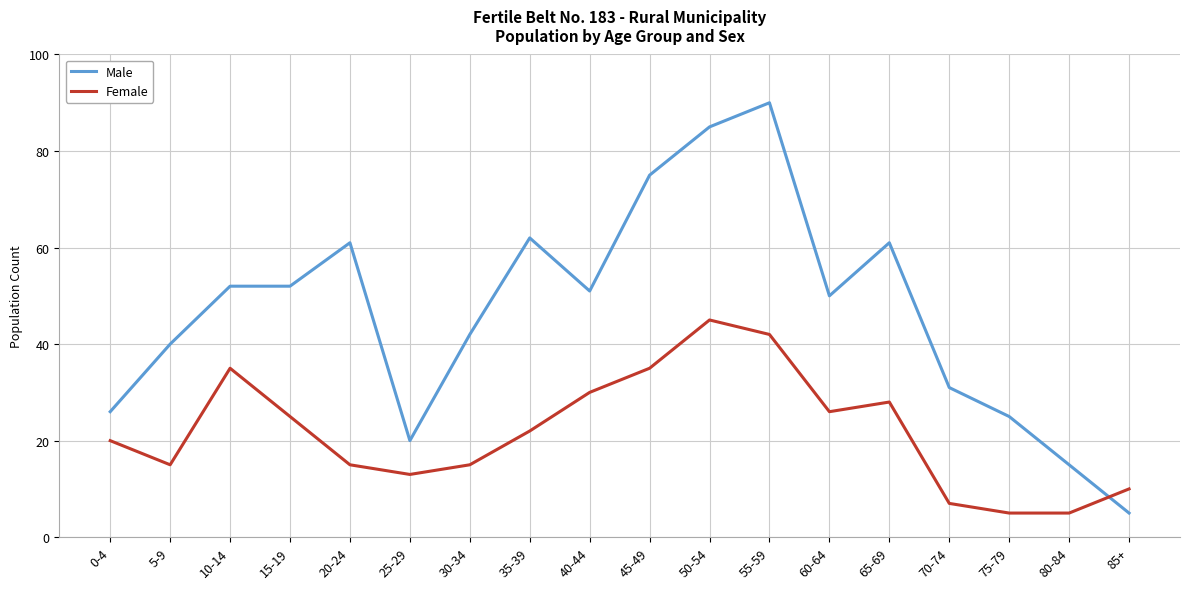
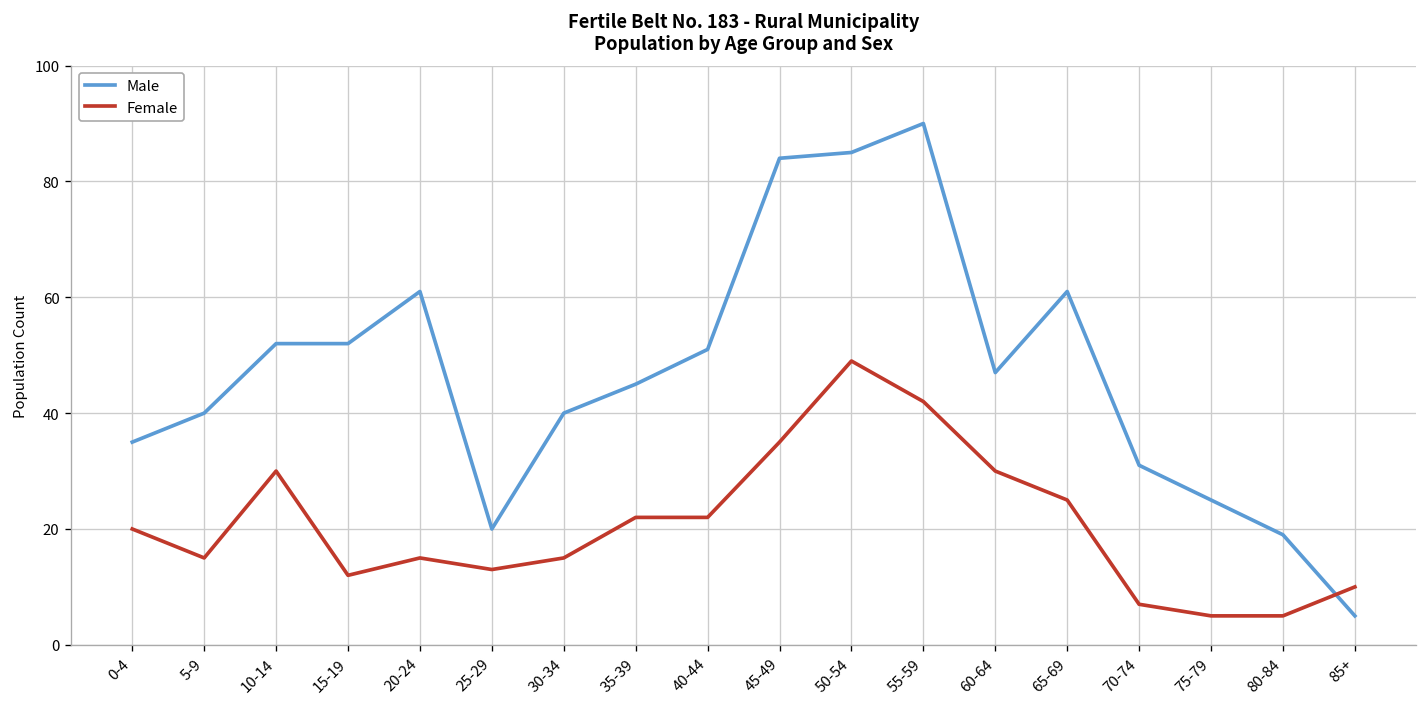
Male, 0-4: 26 -> 35
Female, 10-14: 35 -> 30
Female, 15-19: 25 -> 12
Male, 30-34: 42 -> 40
Male, 35-39: 62 -> 45
Female, 40-44: 30 -> 22
Male, 45-49: 75 -> 84
Female, 50-54: 45 -> 49
Male, 60-64: 50 -> 47
Female, 60-64: 26 -> 30
Female, 65-69: 28 -> 25
Male, 80-84: 15 -> 19
